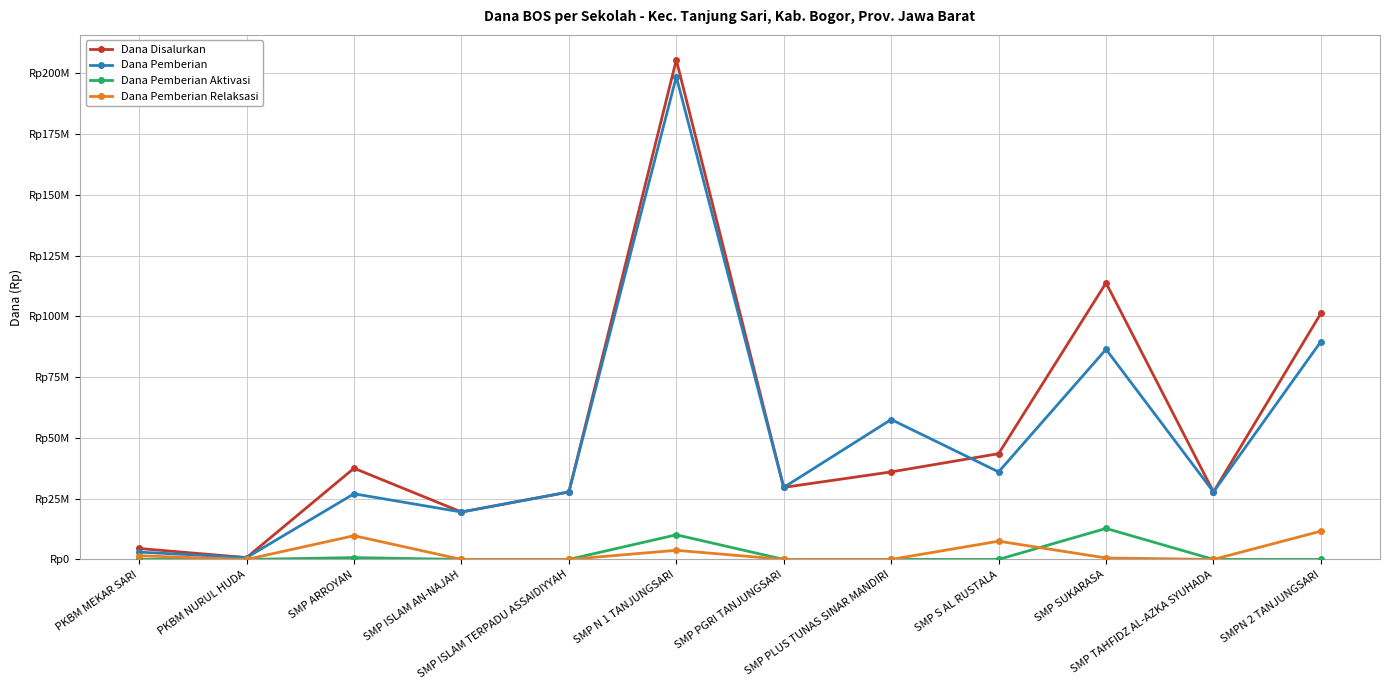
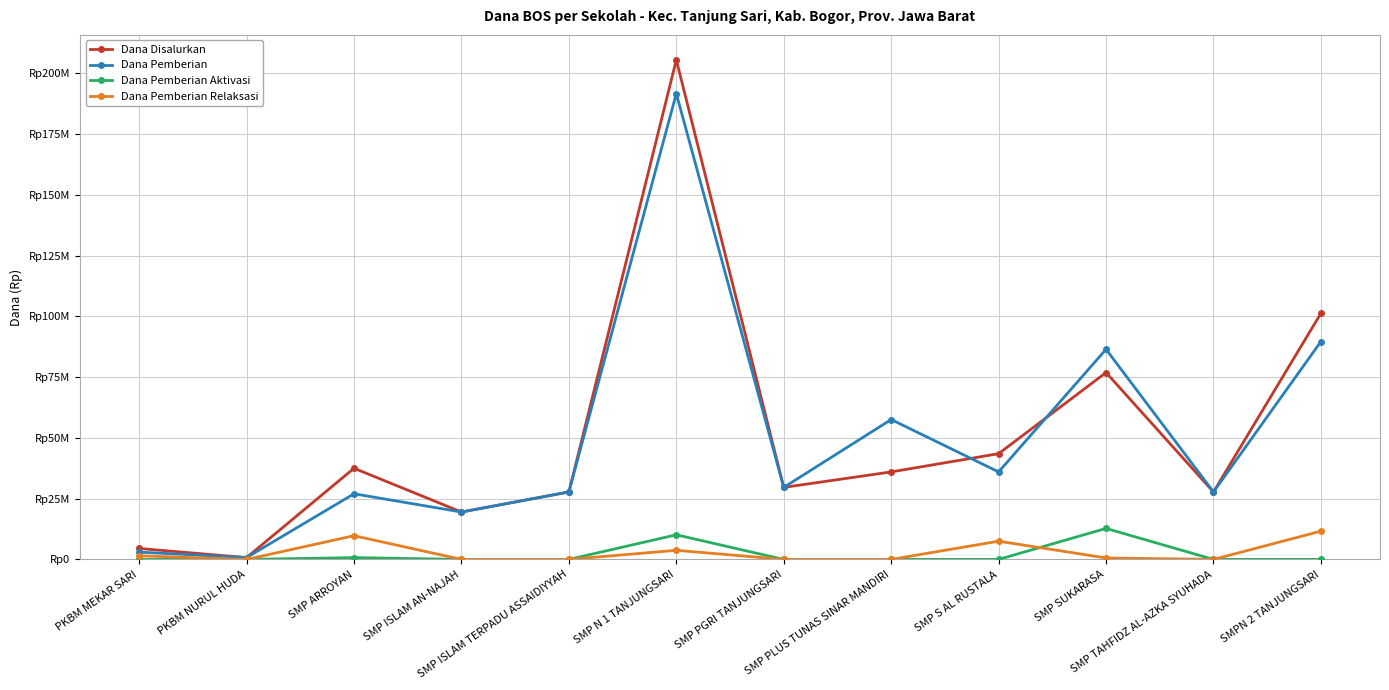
Dana Pemberian, SMP N 1 TANJUNGSARI: Rp199000000 -> Rp192000000
Dana Disalurkan, SMP SUKARASA: Rp114000000 -> Rp77000000
